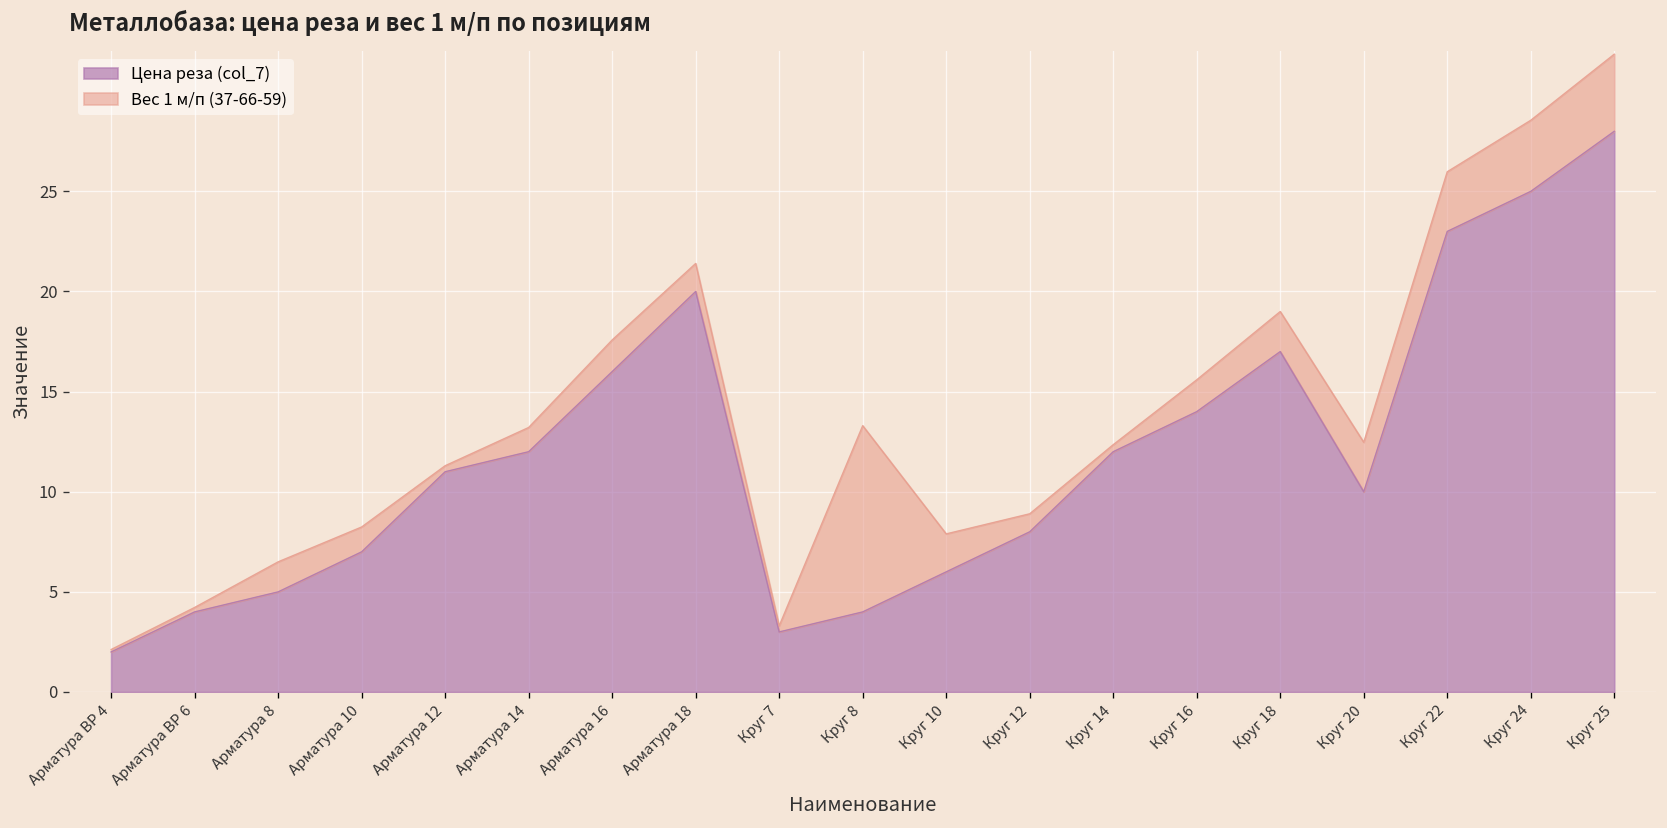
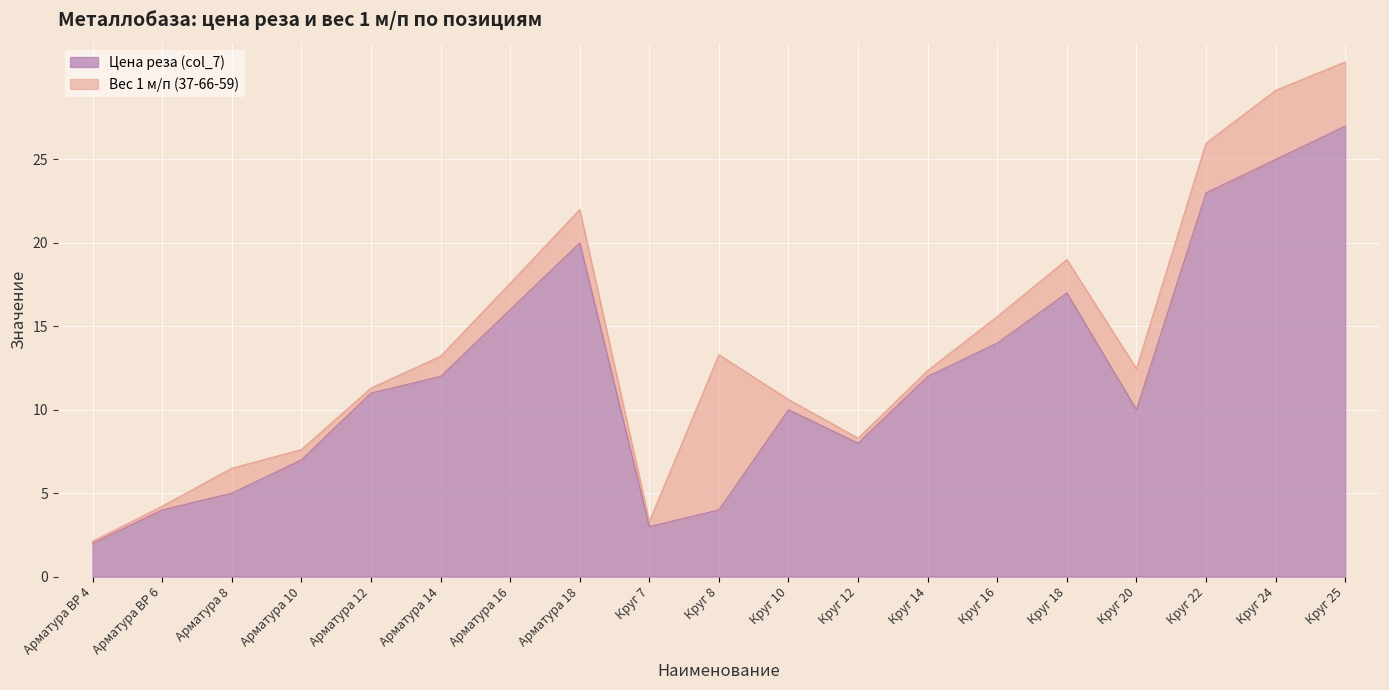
Вес 1 м/п (37-66-59), Арматура 10: 1.2 -> 0.6
Вес 1 м/п (37-66-59), Арматура 18: 1.4 -> 2.0
Цена реза (col_7), Круг 10: 6 -> 10
Вес 1 м/п (37-66-59), Круг 10: 1.9 -> 0.6
Вес 1 м/п (37-66-59), Круг 12: 0.9 -> 0.3
Вес 1 м/п (37-66-59), Круг 24: 3.6 -> 4.1
Цена реза (col_7), Круг 25: 28 -> 27
